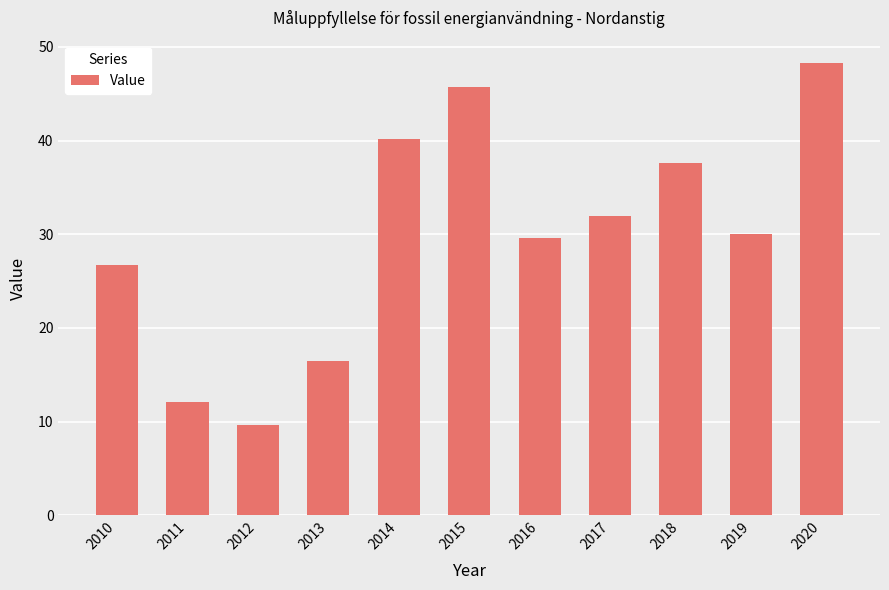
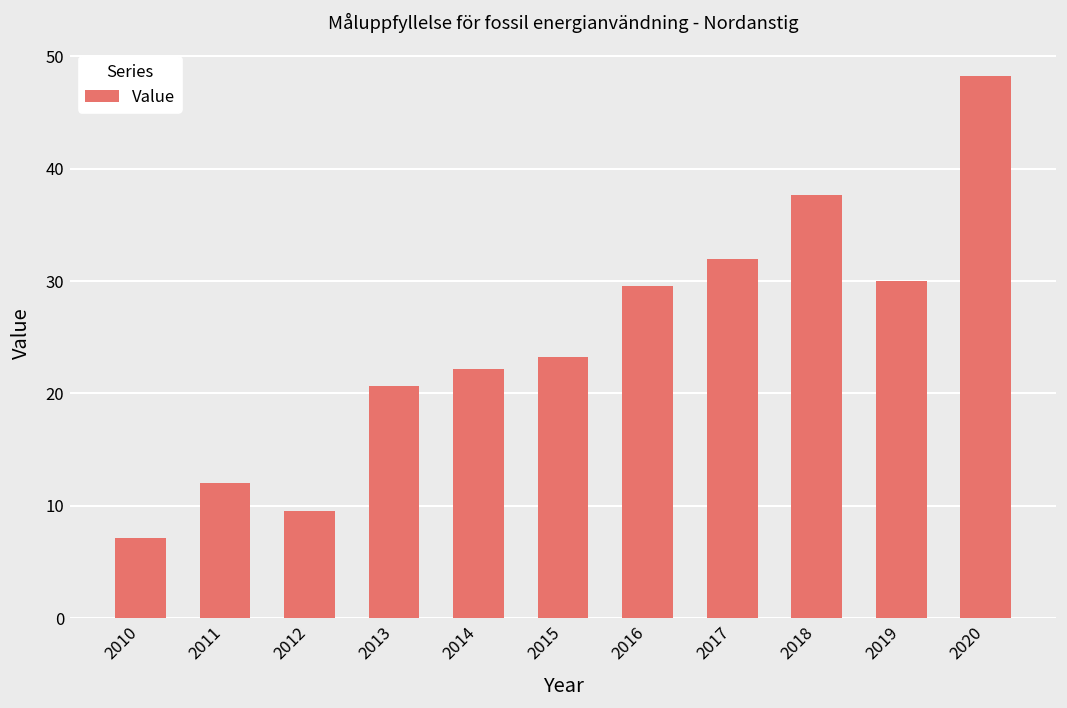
2010: 27 -> 7
2013: 16 -> 21
2014: 40 -> 22
2015: 46 -> 23
